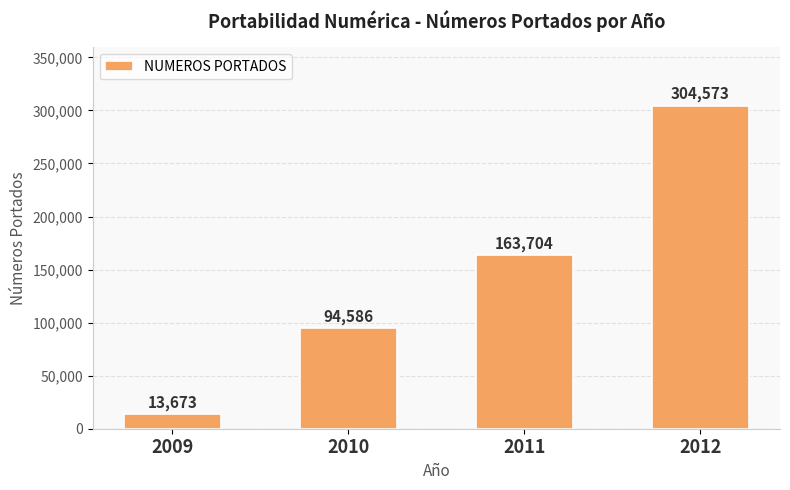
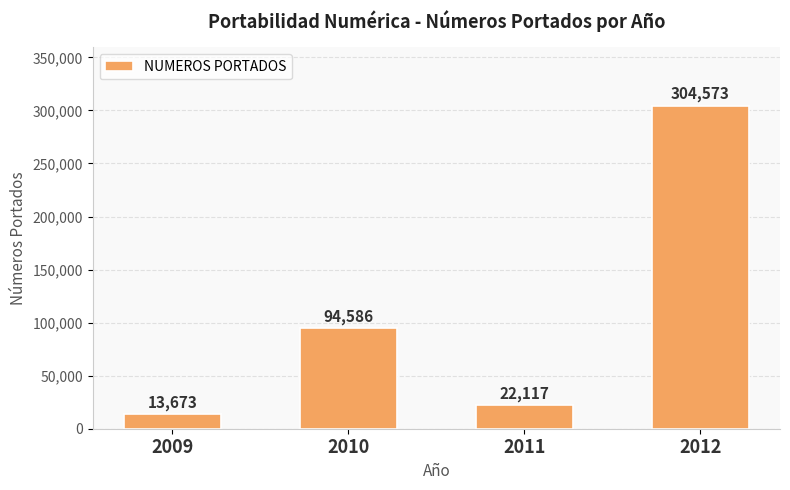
2011: 163,704 -> 22,117
